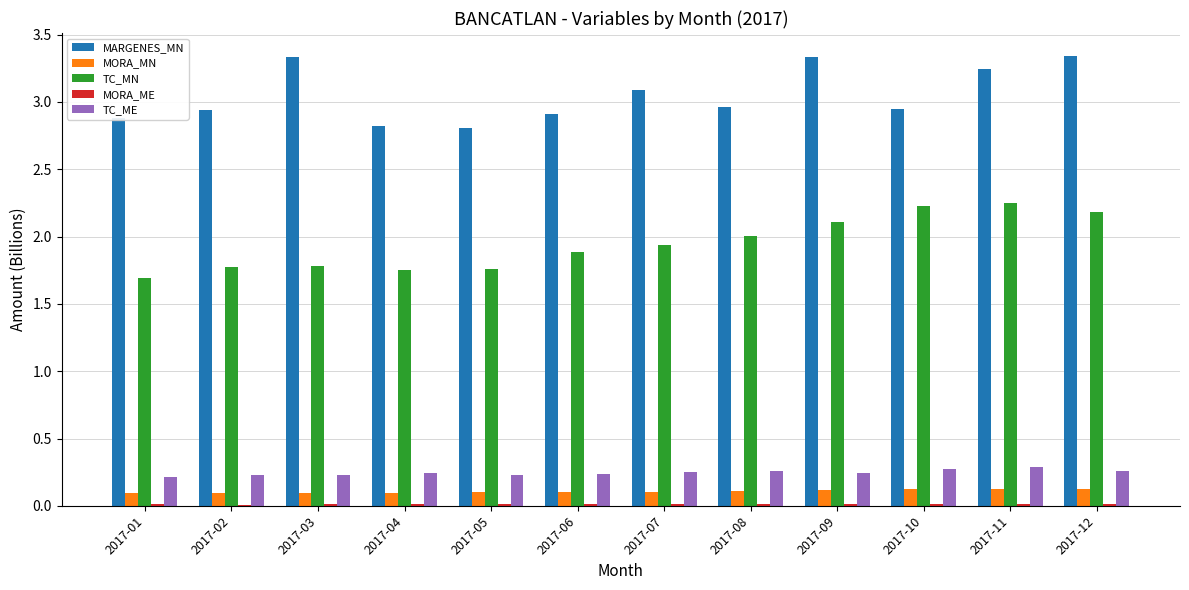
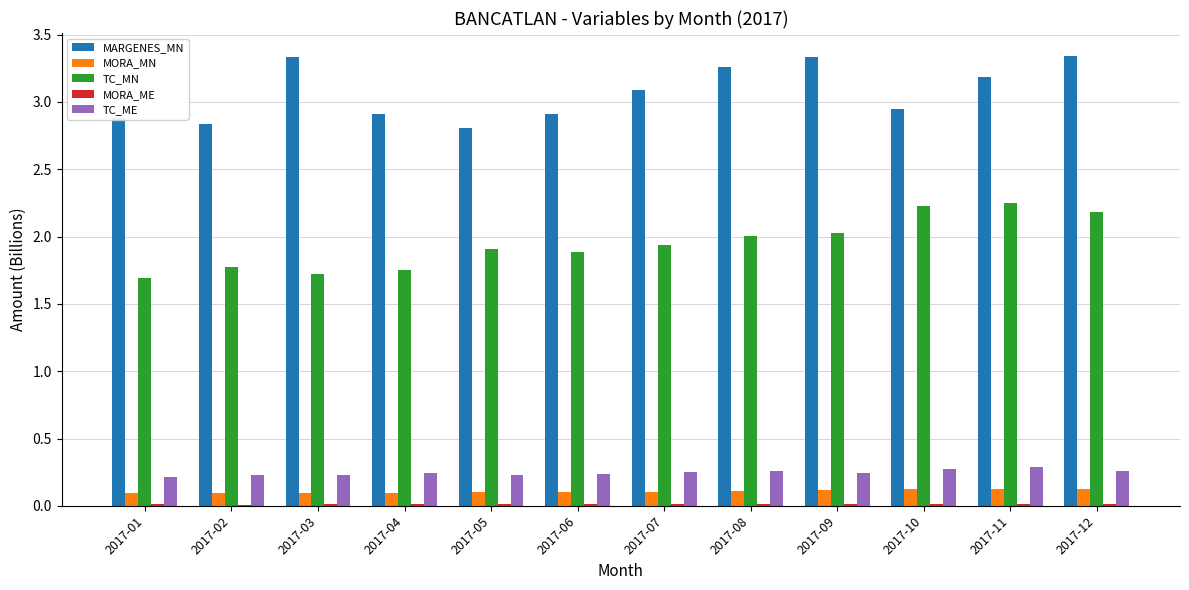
MARGENES_MN, 2017-02: 2.94 -> 2.84
TC_MN, 2017-03: 1.79 -> 1.72
MARGENES_MN, 2017-04: 2.82 -> 2.91
TC_MN, 2017-05: 1.76 -> 1.91
MARGENES_MN, 2017-08: 2.97 -> 3.26
TC_MN, 2017-09: 2.11 -> 2.02
MARGENES_MN, 2017-11: 3.25 -> 3.18
